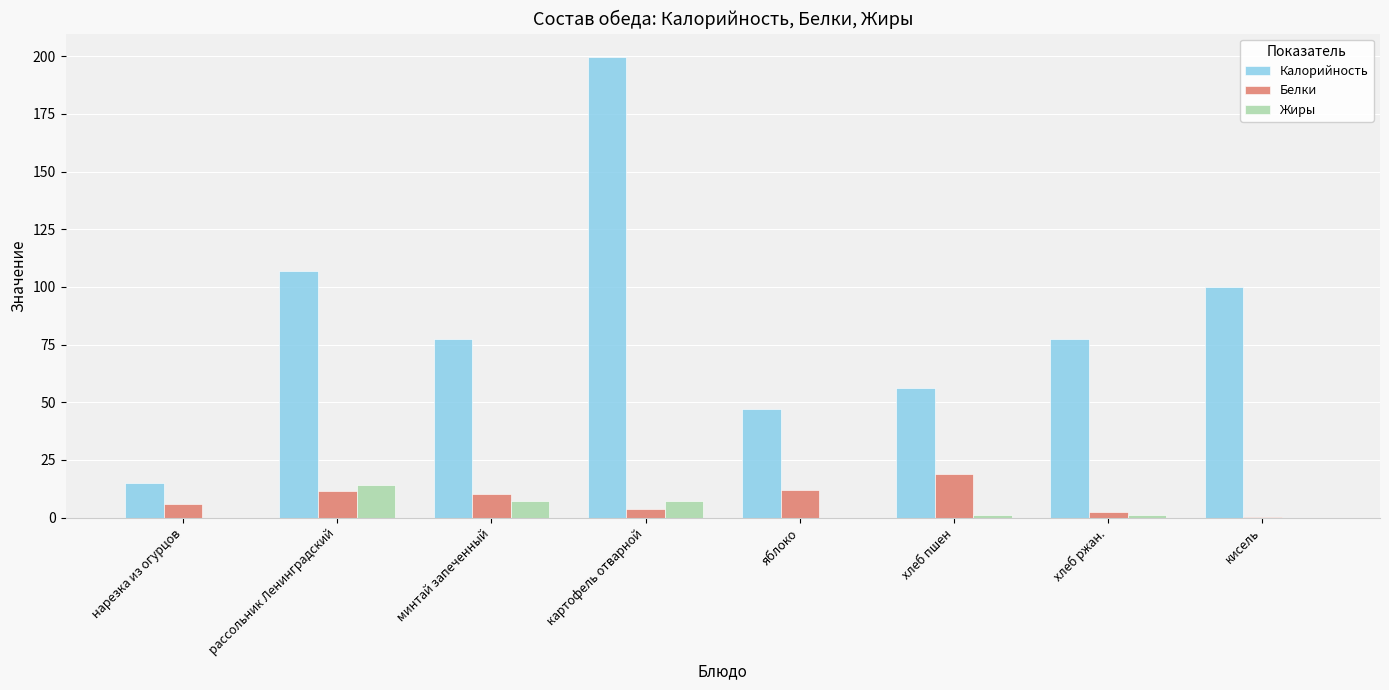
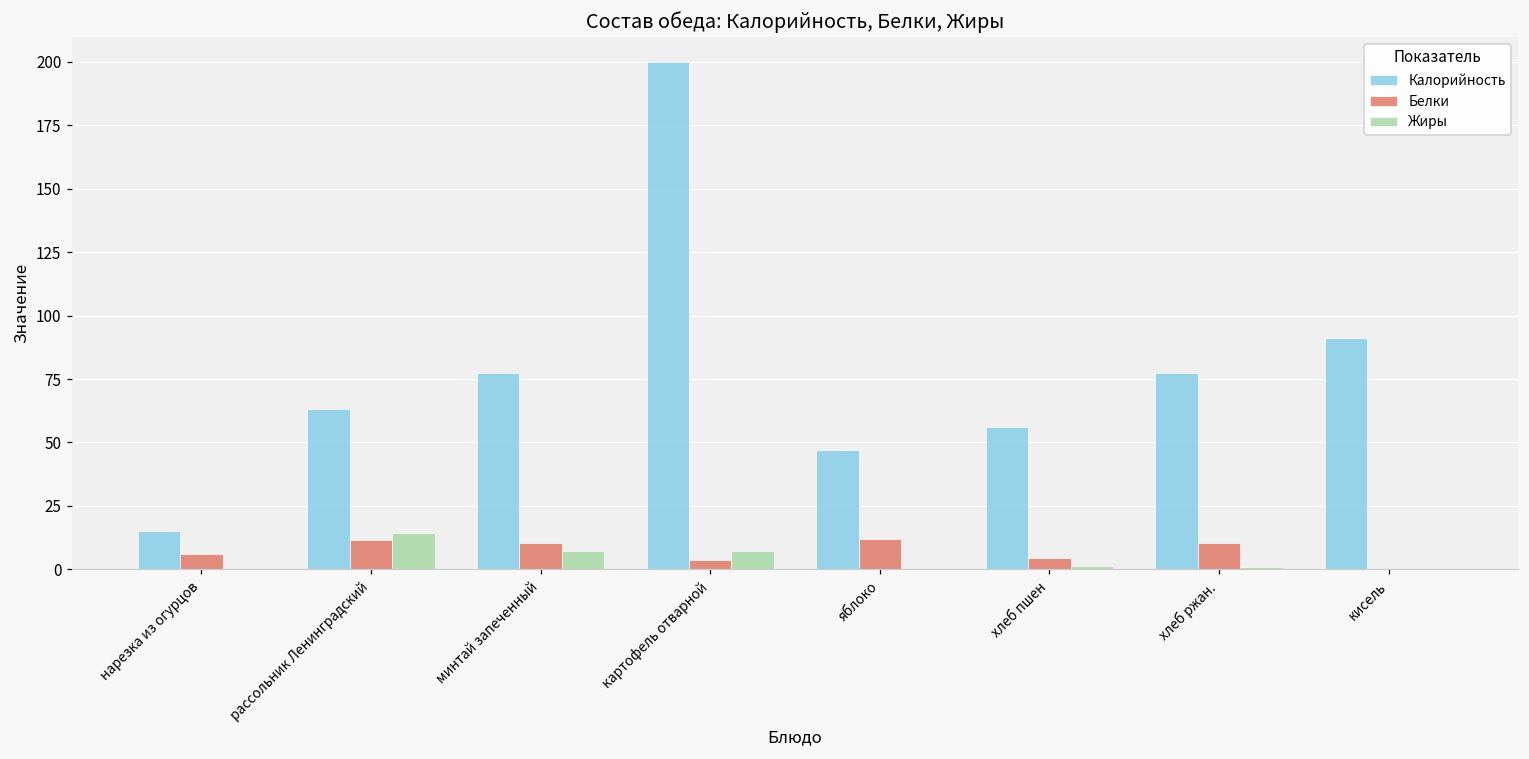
Калорийность, рассольник Ленинградский: 107 -> 63
Белки, хлеб пшен: 19 -> 5
Белки, хлеб ржан.: 3 -> 10
Калорийность, кисель: 100 -> 91
